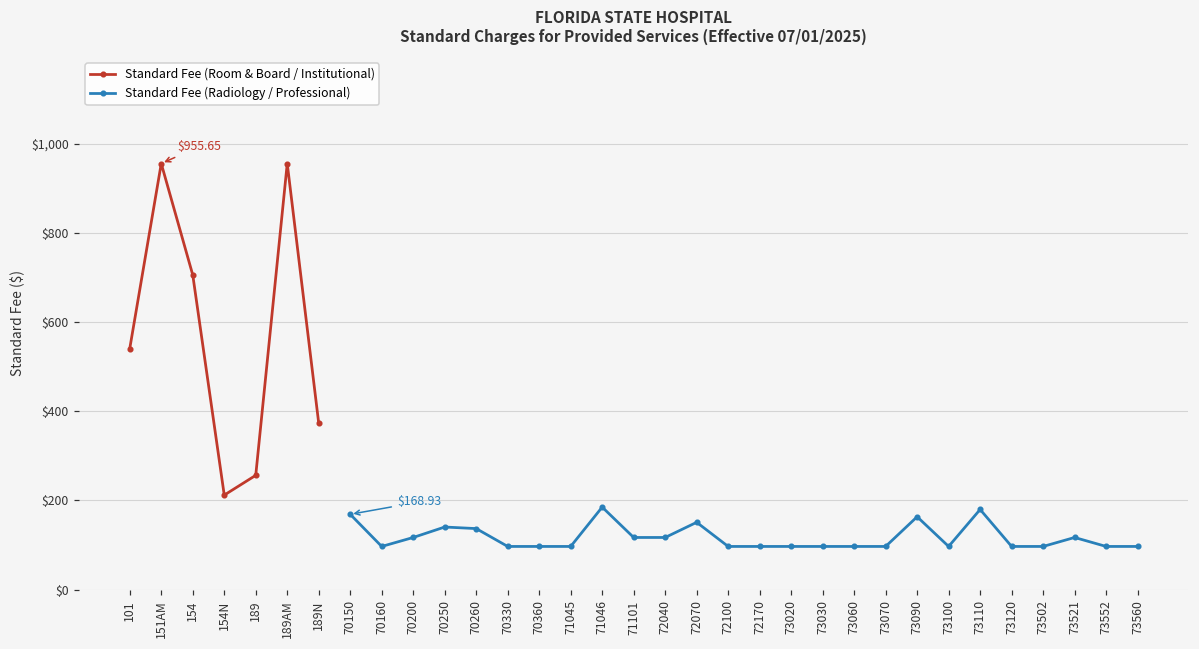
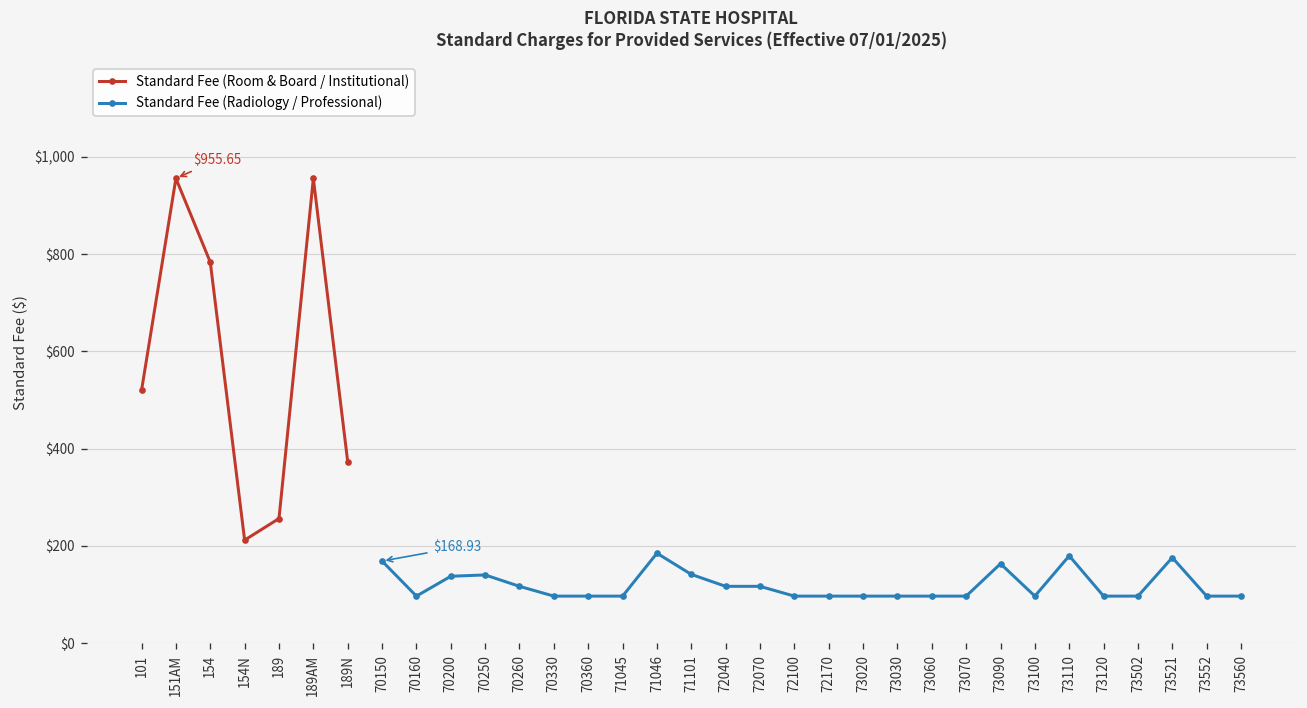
Standard Fee (Room & Board / Institutional), 101: $540 -> $520
Standard Fee (Room & Board / Institutional), 154: $710 -> $780
Standard Fee (Radiology / Professional), 70200: $120 -> $140
Standard Fee (Radiology / Professional), 70260: $140 -> $120
Standard Fee (Radiology / Professional), 71101: $120 -> $140
Standard Fee (Radiology / Professional), 72070: $150 -> $120
Standard Fee (Radiology / Professional), 73521: $120 -> $180
